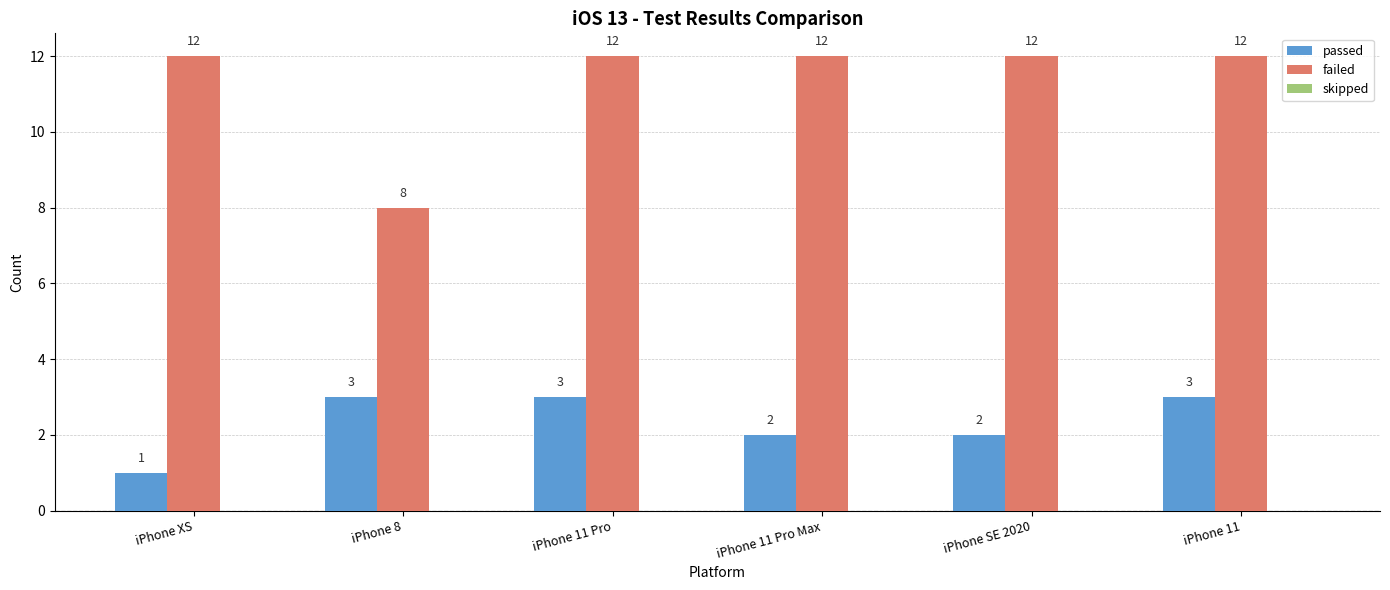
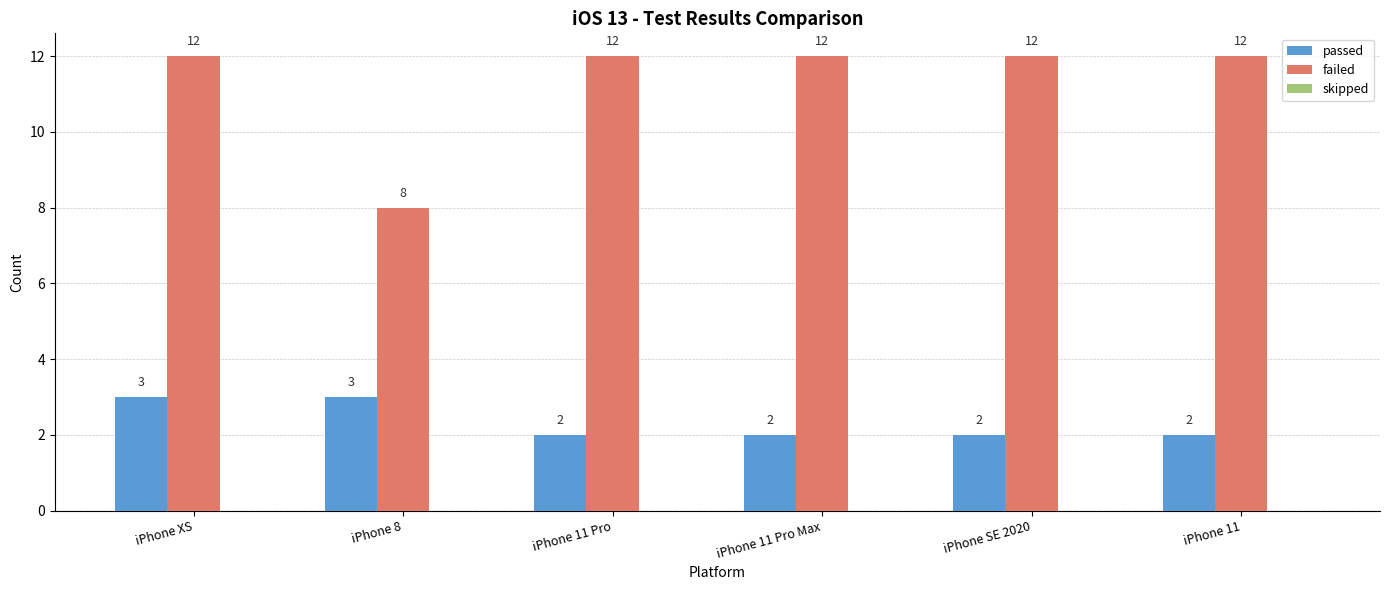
passed, iPhone XS: 1 -> 3
passed, iPhone 11 Pro: 3 -> 2
passed, iPhone 11: 3 -> 2
